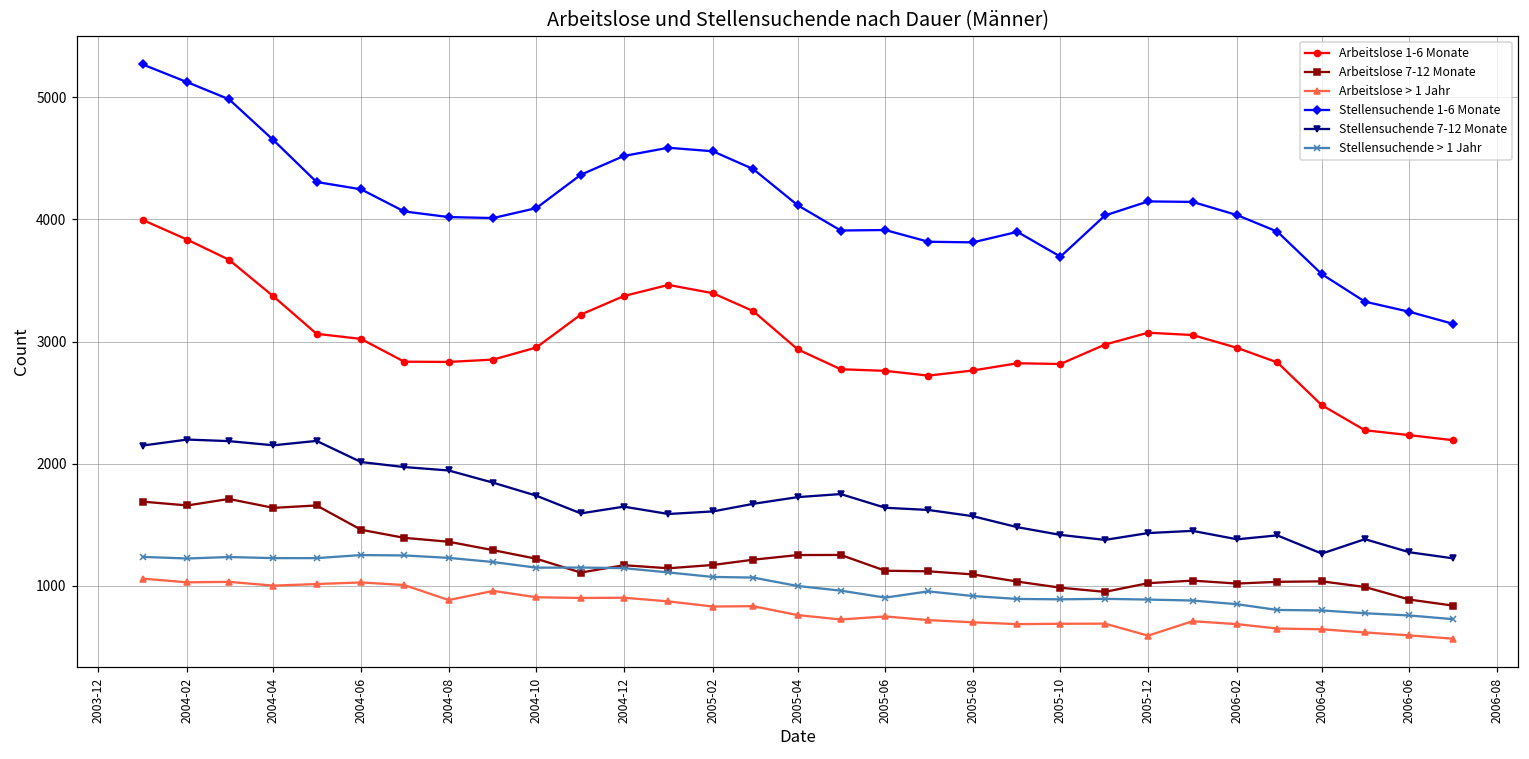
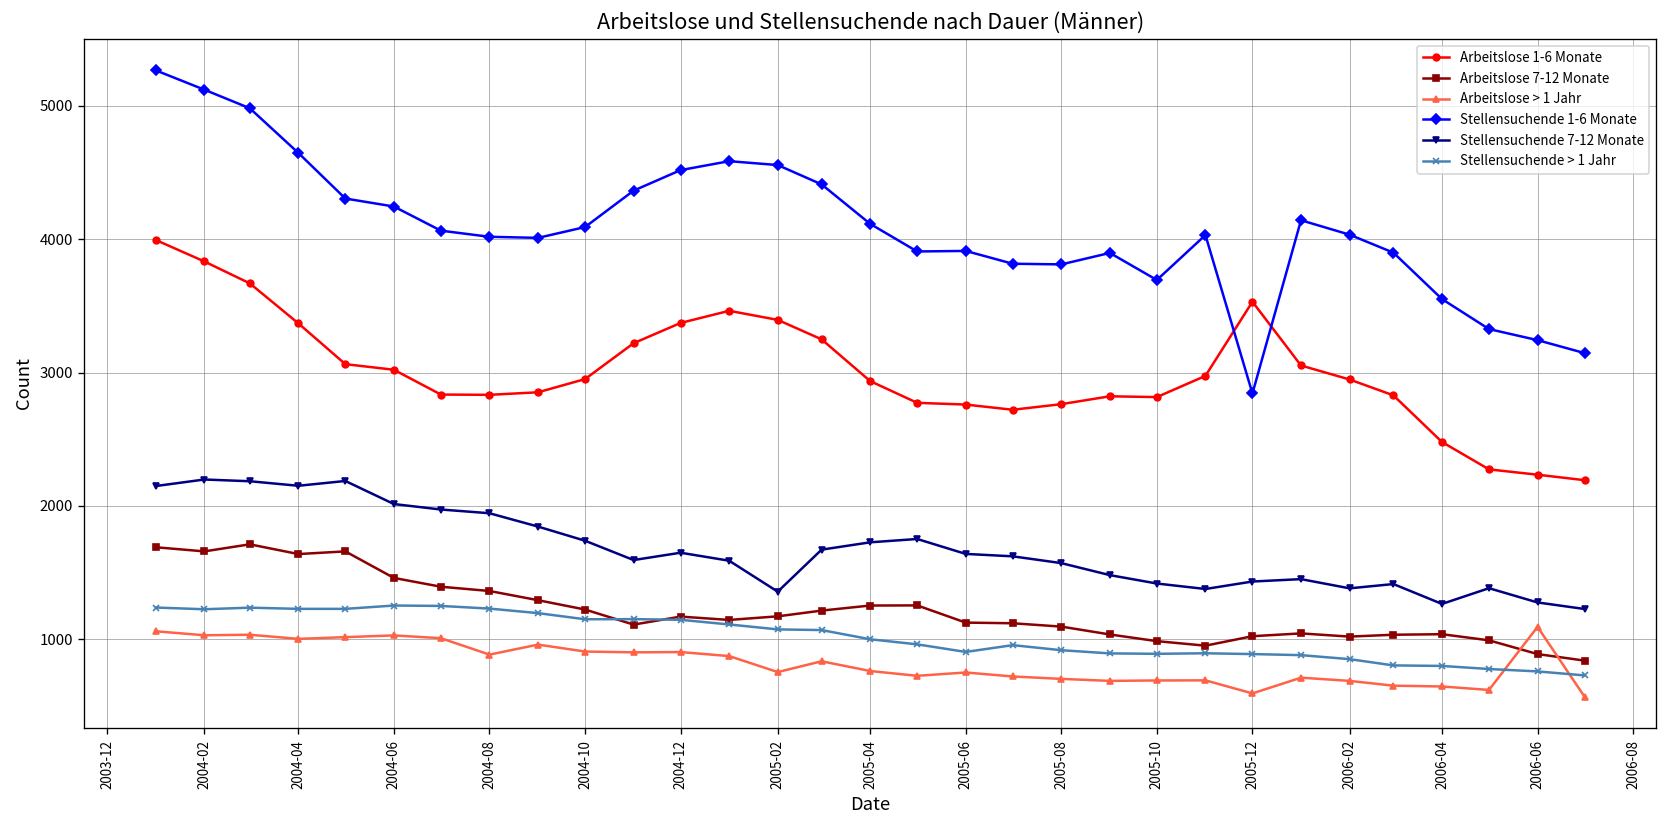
Arbeitslose > 1 Jahr, 2005-02: 830 -> 750
Stellensuchende 7-12 Monate, 2005-02: 1610 -> 1360
Arbeitslose 1-6 Monate, 2005-12: 3070 -> 3530
Stellensuchende 1-6 Monate, 2005-12: 4150 -> 2840
Arbeitslose > 1 Jahr, 2006-06: 600 -> 1090
